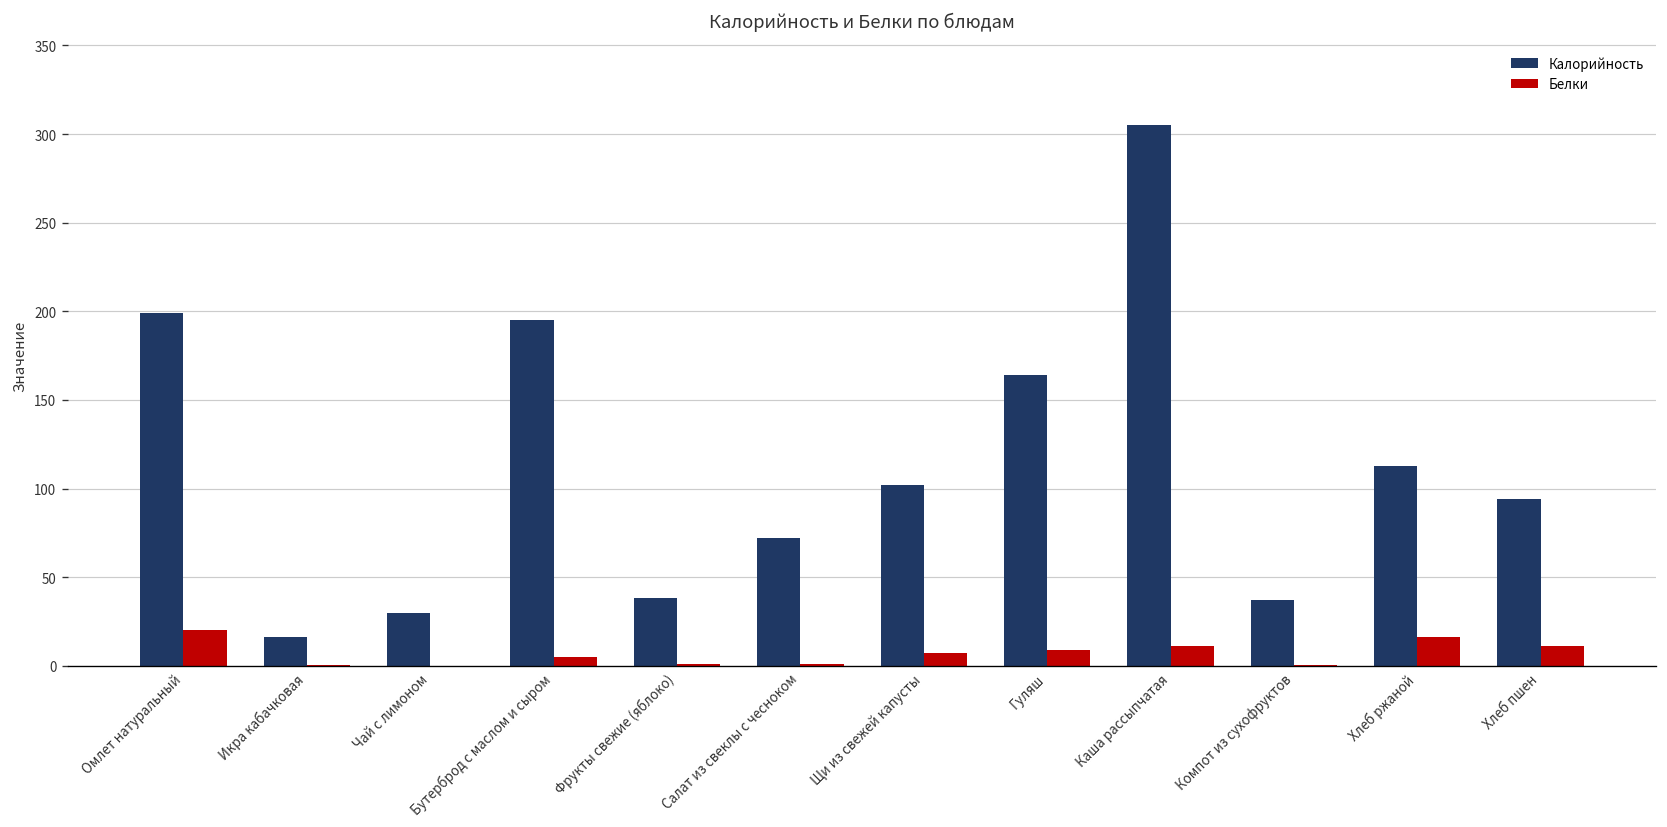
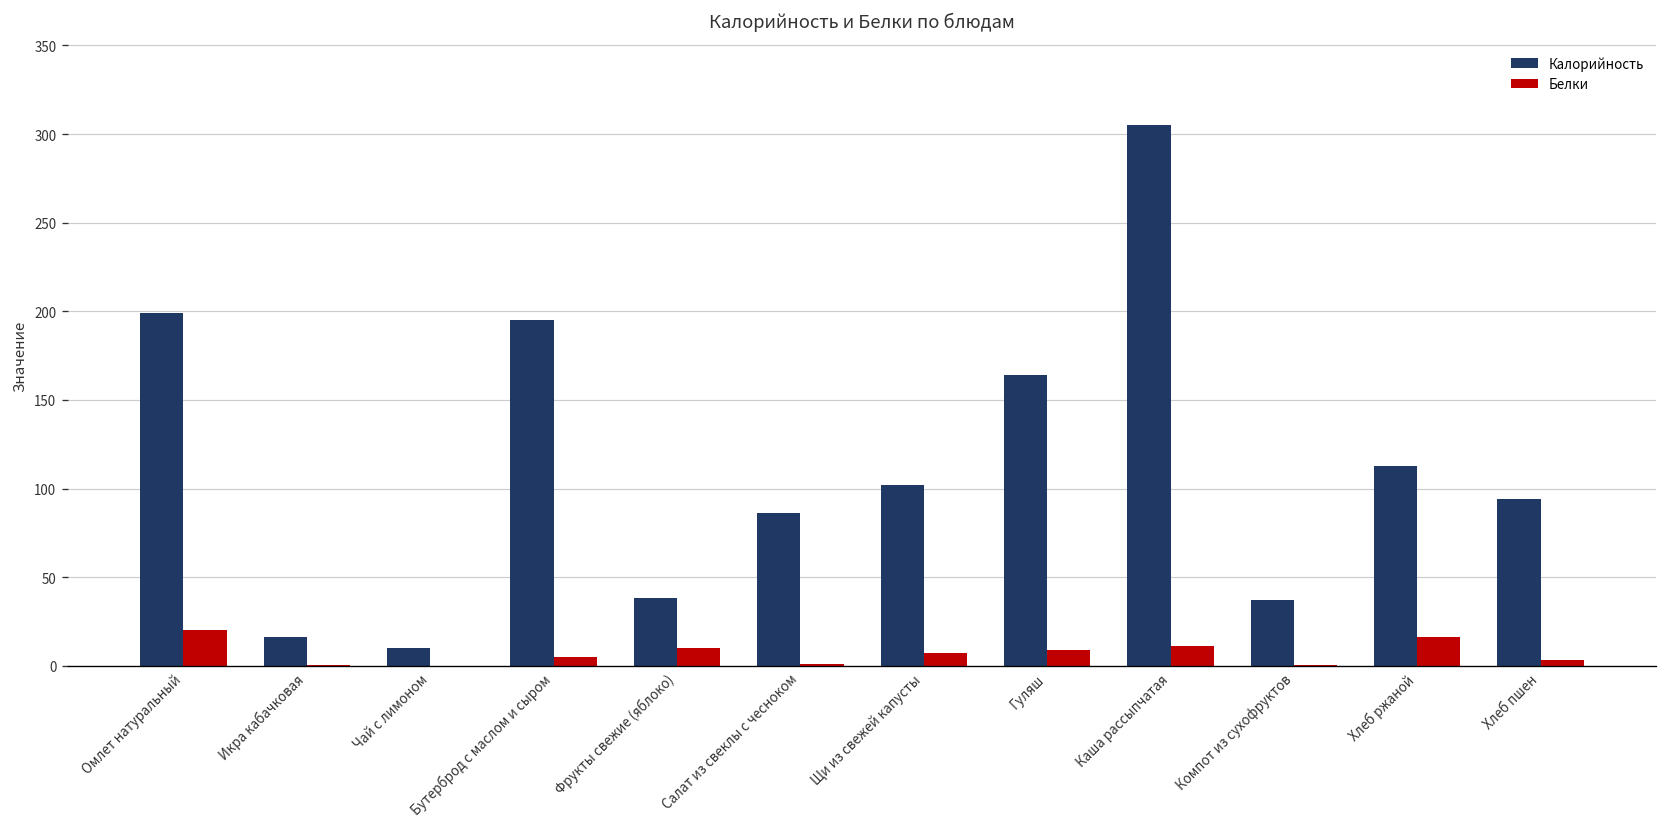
Калорийность, Чай с лимоном: 30 -> 10
Белки, Фрукты свежие (яблоко): 1 -> 10
Калорийность, Салат из свеклы с чесноком: 72 -> 86
Белки, Хлеб пшен: 11 -> 3
